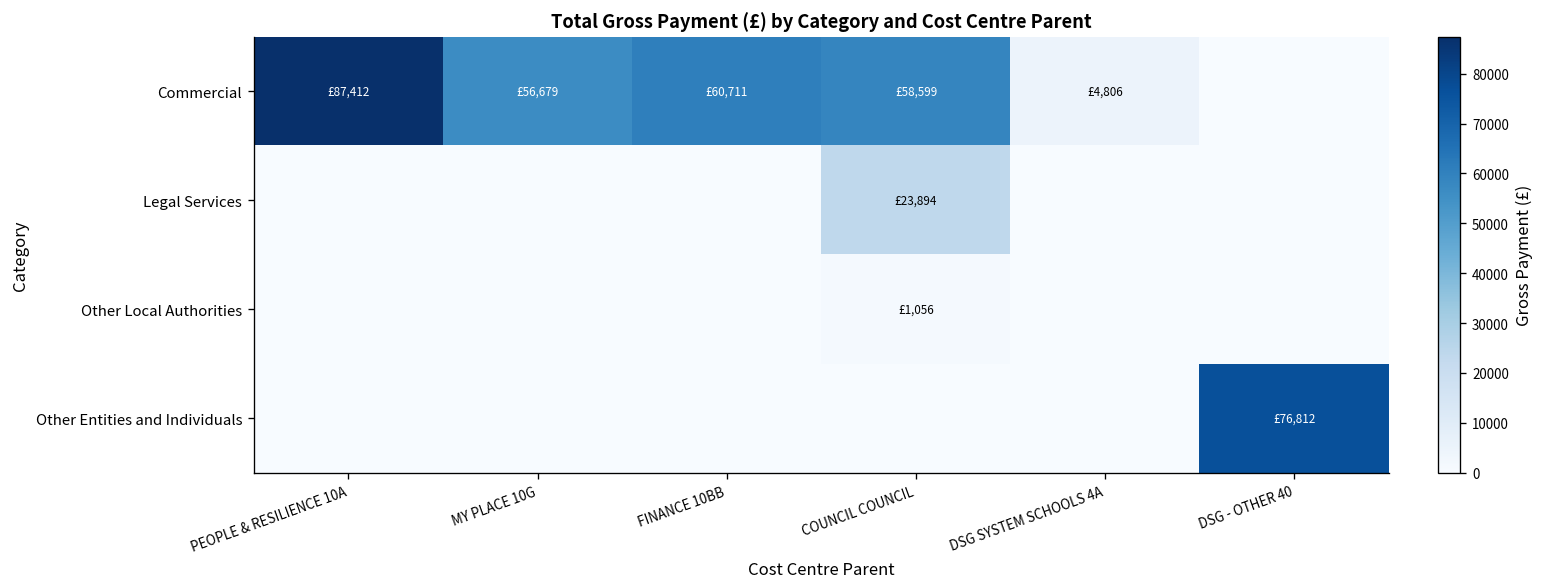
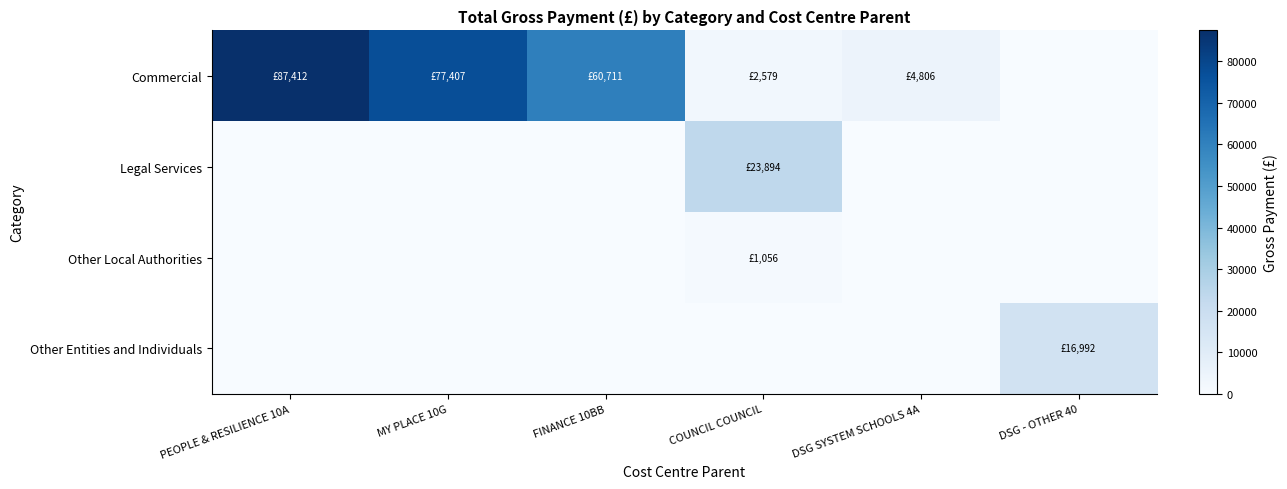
Commercial, MY PLACE 10G: £56,679 -> £77,407
Commercial, COUNCIL COUNCIL: £58,599 -> £2,579
Other Entities and Individuals, DSG - OTHER 40: £76,812 -> £16,992
